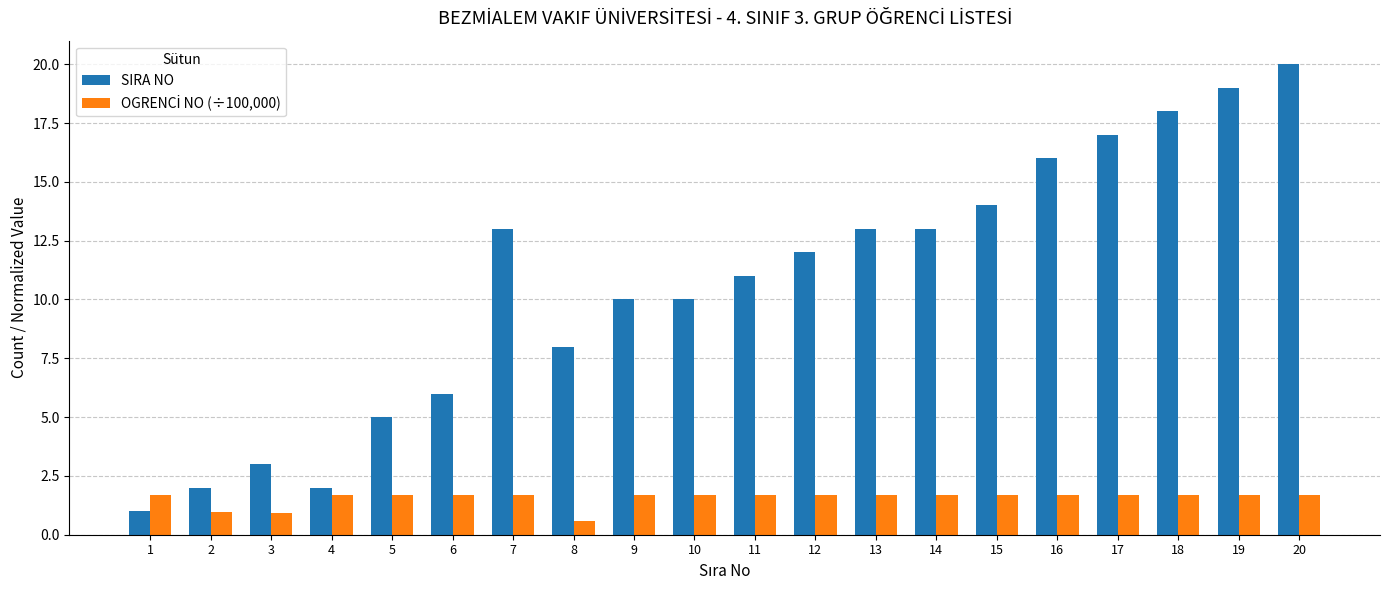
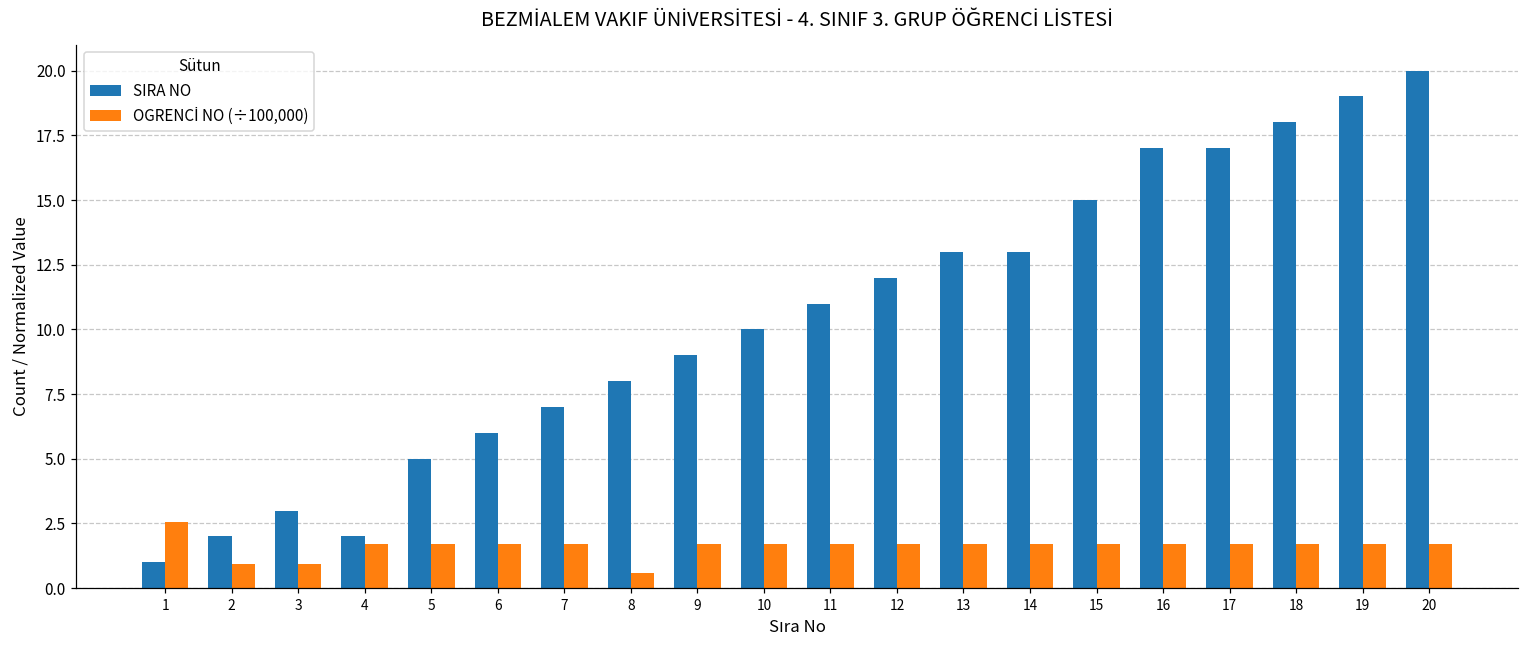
OGRENCİ NO (÷100,000), 1: 1.7 -> 2.5
SIRA NO, 7: 13 -> 7
SIRA NO, 9: 10 -> 9
SIRA NO, 15: 14 -> 15
SIRA NO, 16: 16 -> 17
